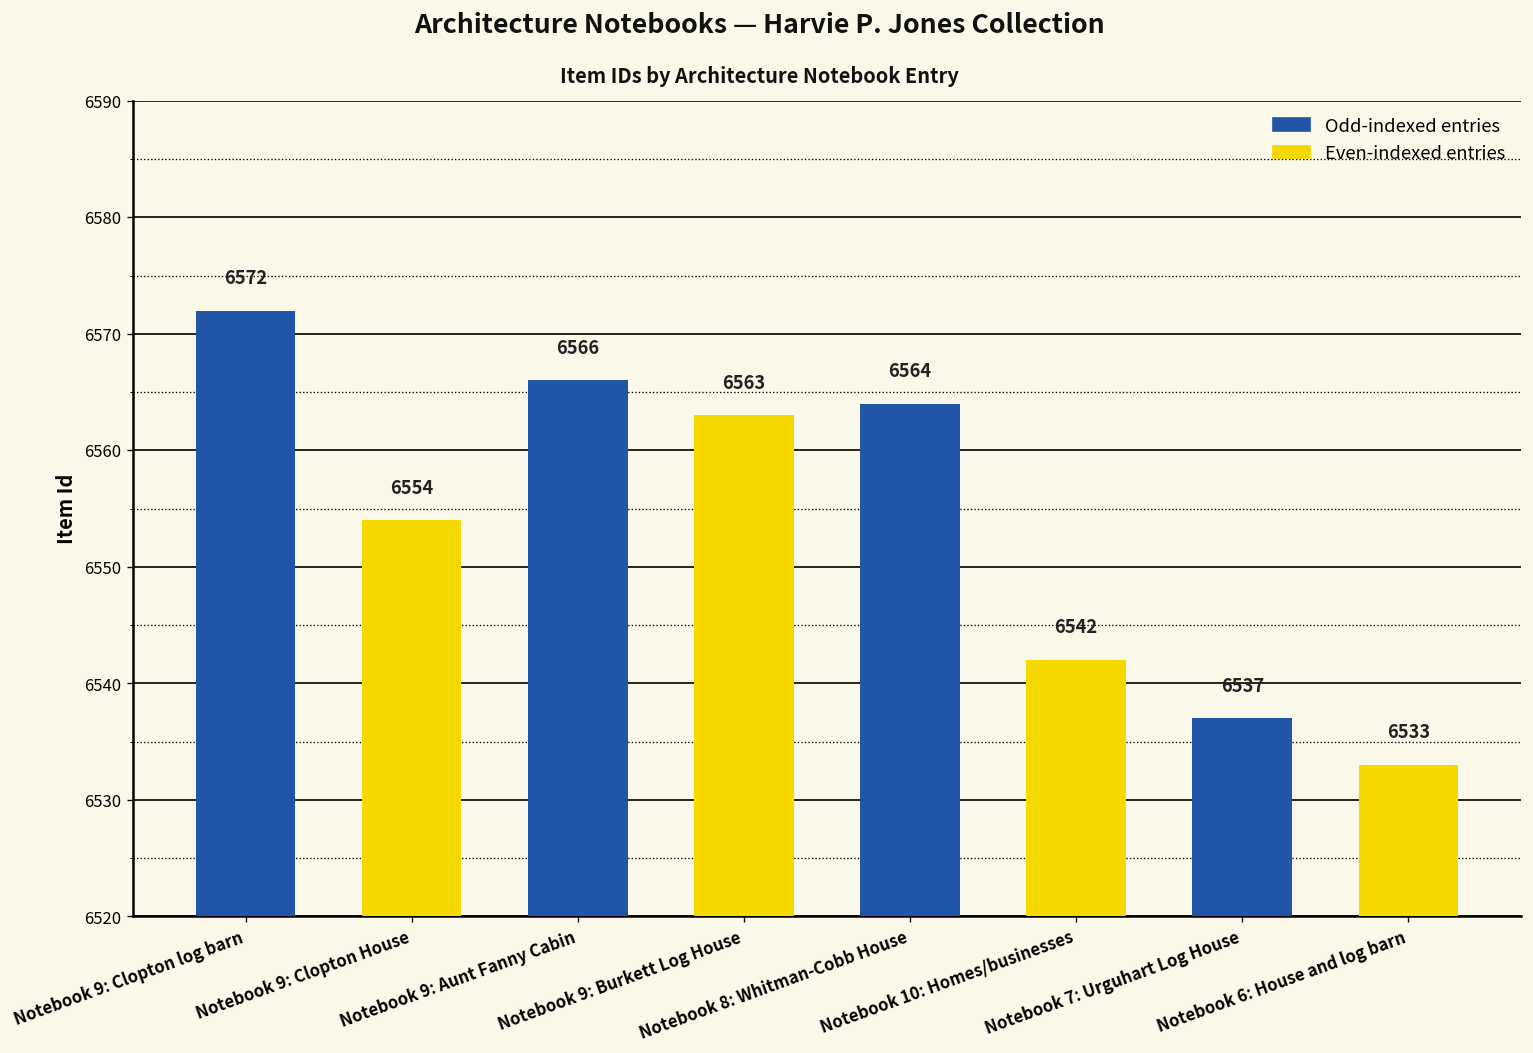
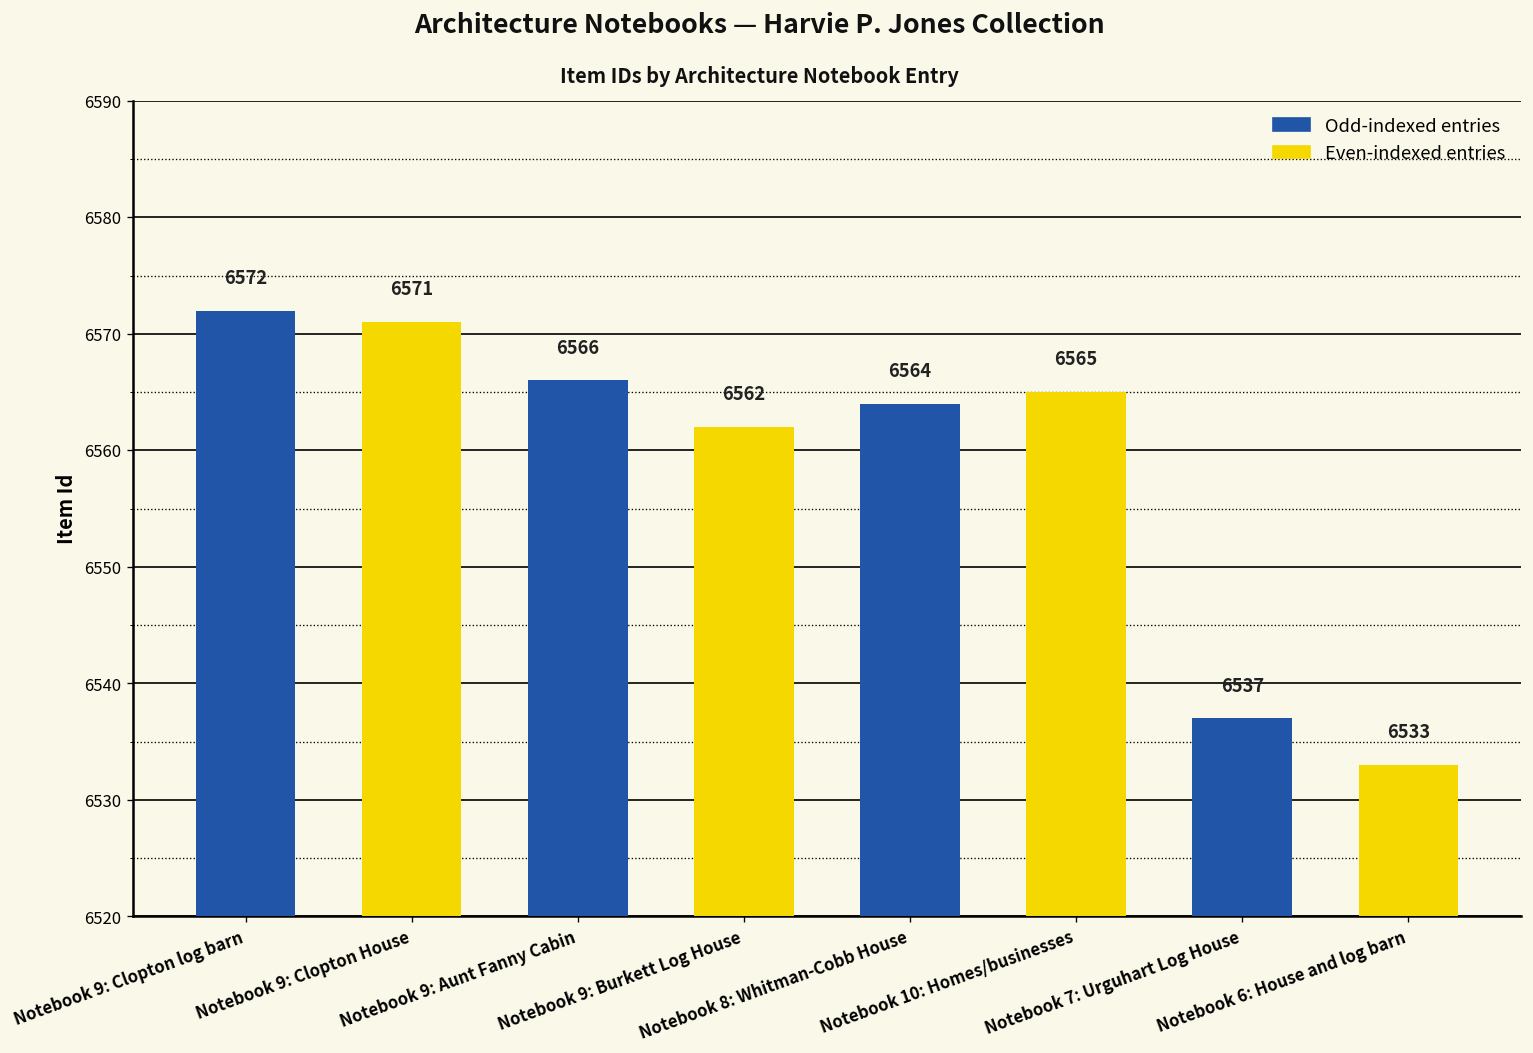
Notebook 9: Clopton House: 6554 -> 6571
Notebook 9: Burkett Log House: 6563 -> 6562
Notebook 10: Homes/businesses: 6542 -> 6565
